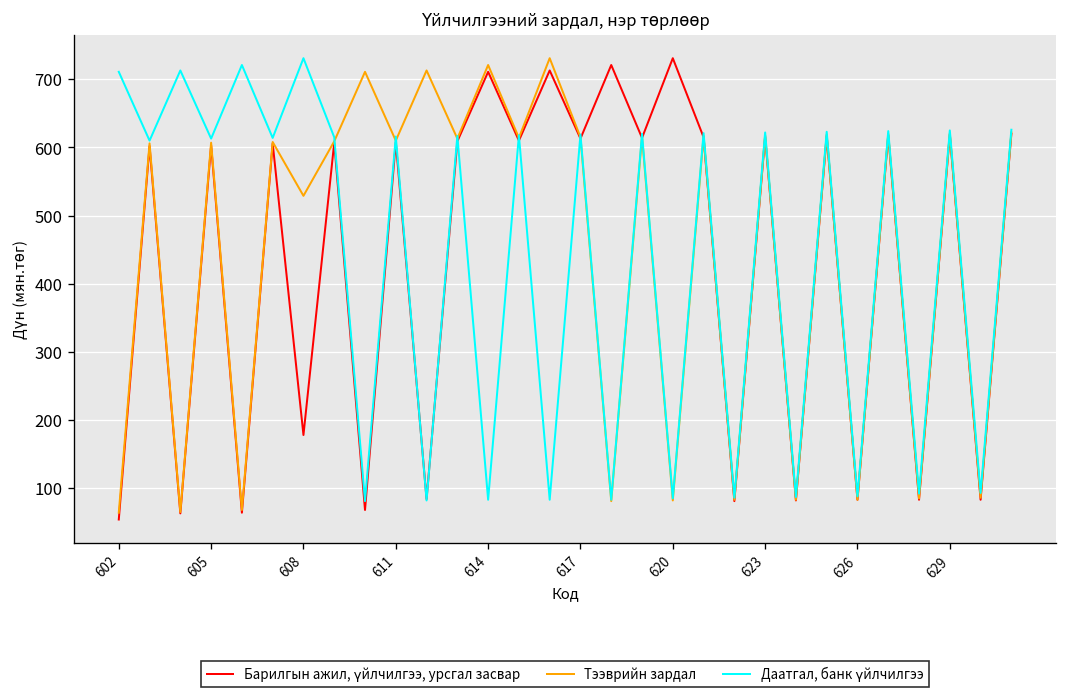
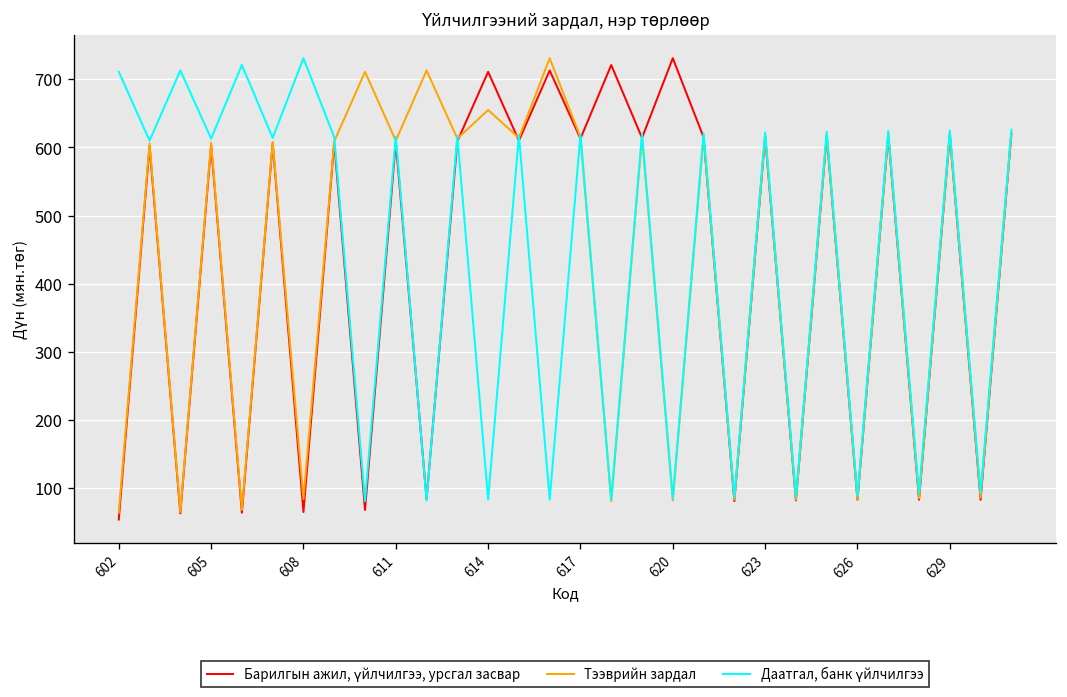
Барилгын ажил, үйлчилгээ, урсгал засвар, 608: 180 -> 70
Тээврийн зардал, 608: 530 -> 80
Тээврийн зардал, 614: 720 -> 660
